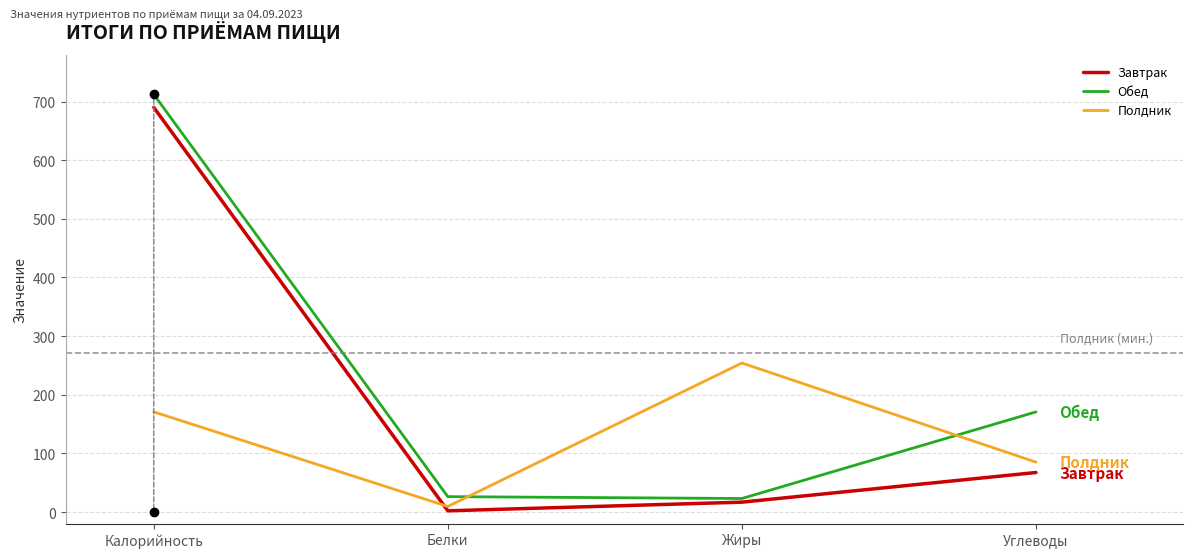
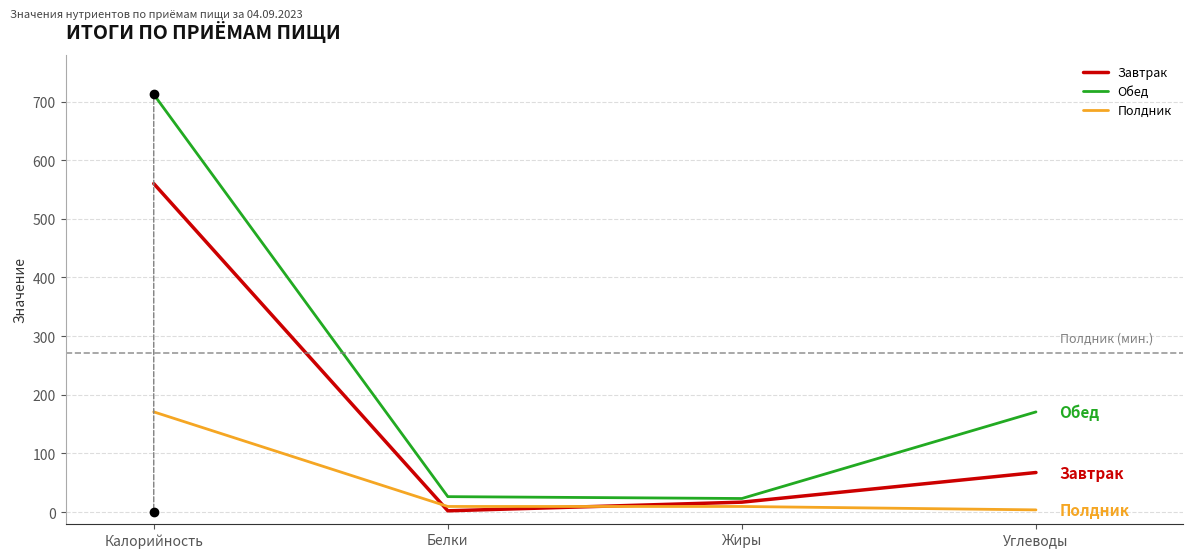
Завтрак, Калорийность: 690 -> 560
Полдник, Жиры: 250 -> 10
Полдник, Углеводы: 90 -> 0
